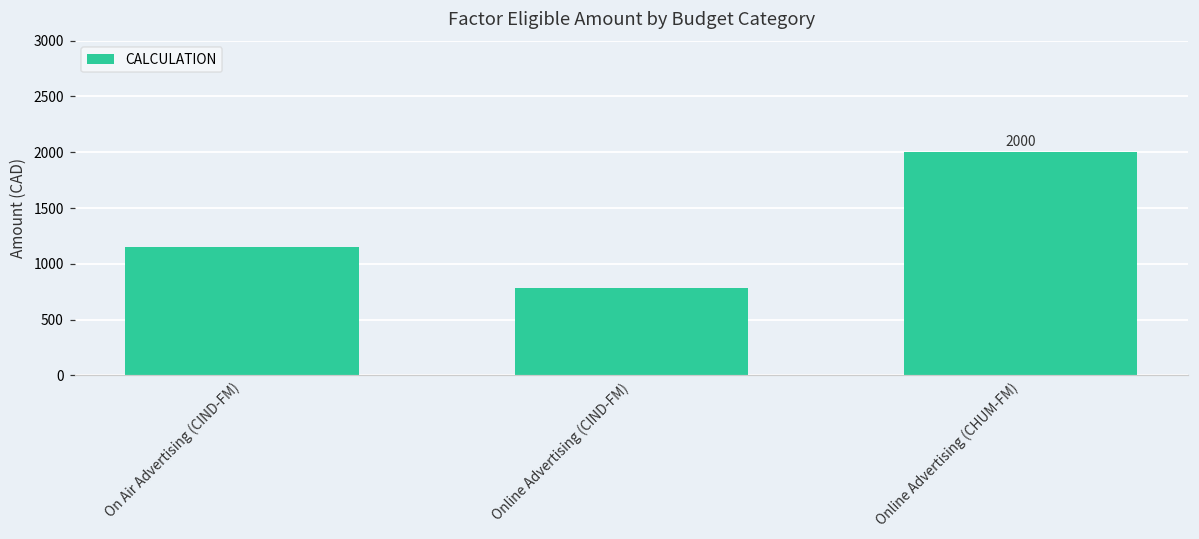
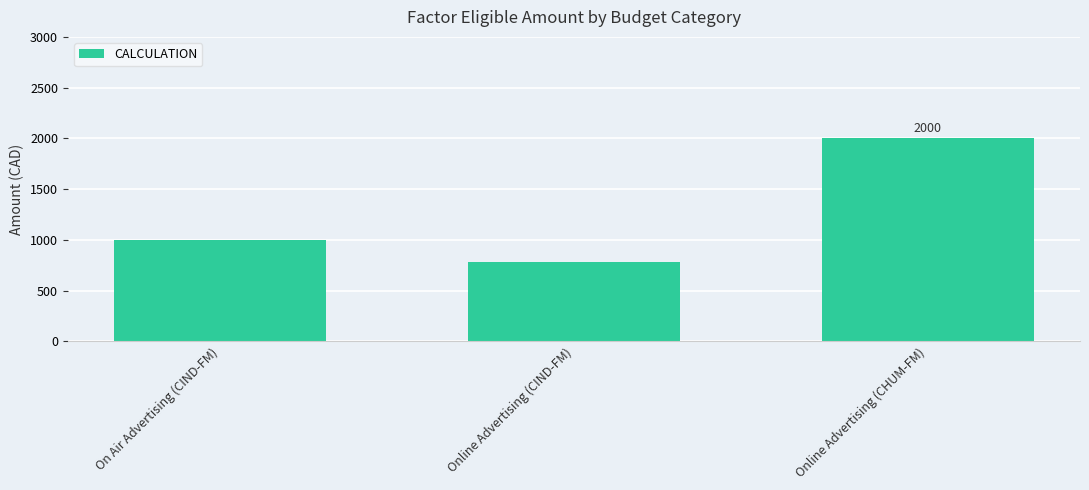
On Air Advertising (CIND-FM): 1150 -> 1000
